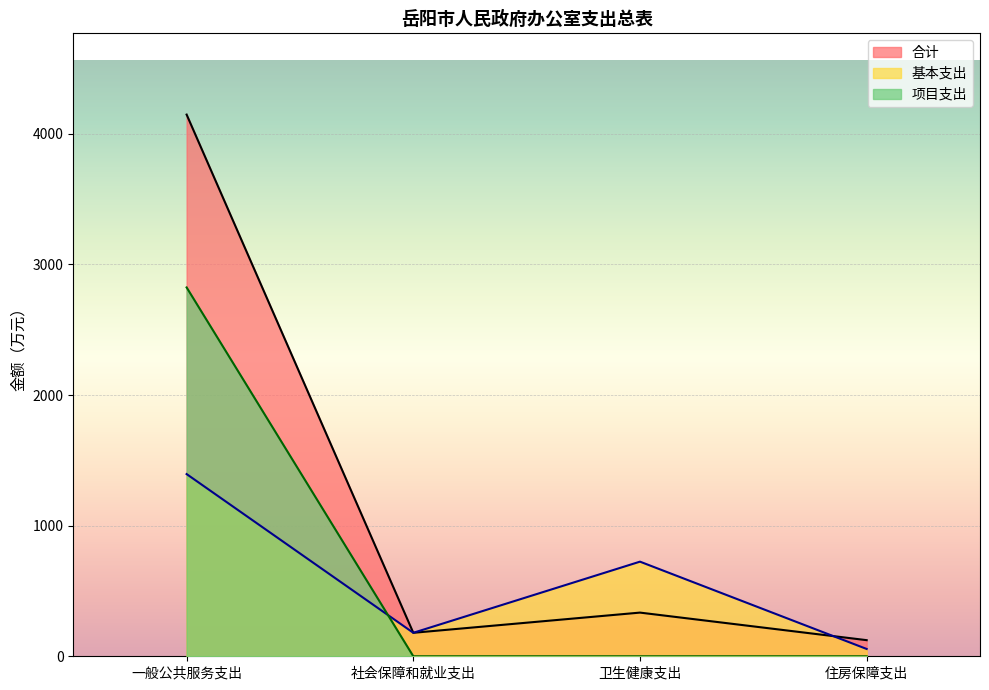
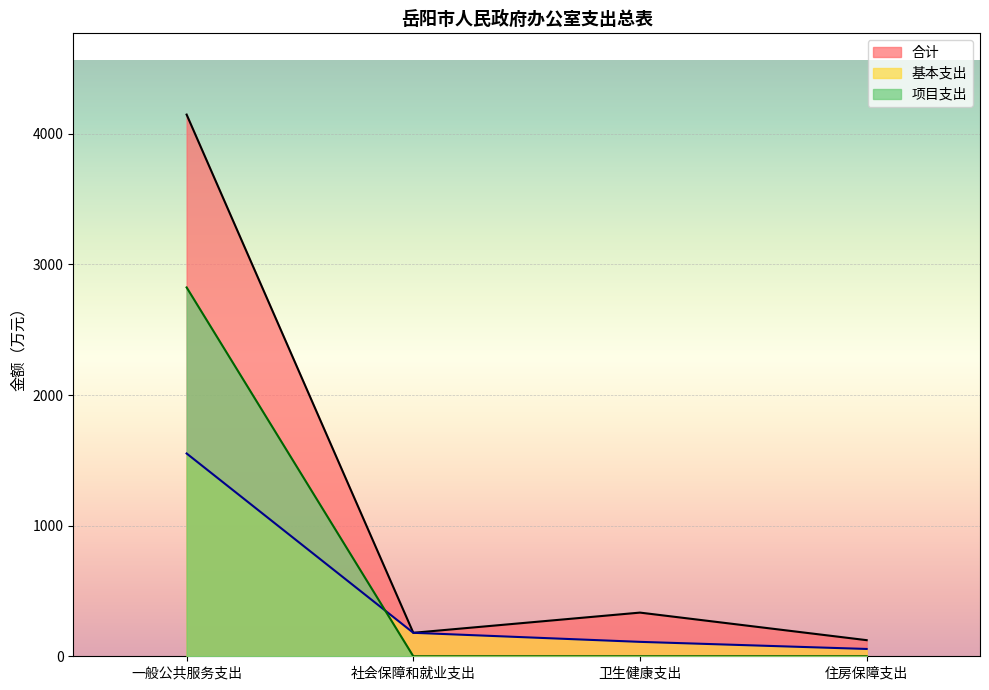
基本支出, 一般公共服务支出: 1390 -> 1550
基本支出, 卫生健康支出: 720 -> 110
